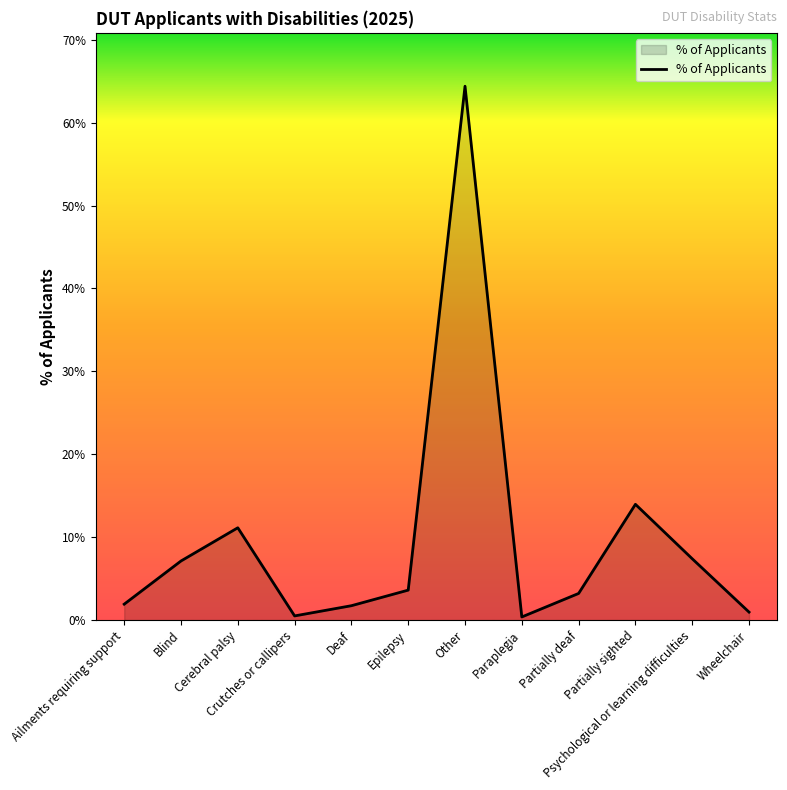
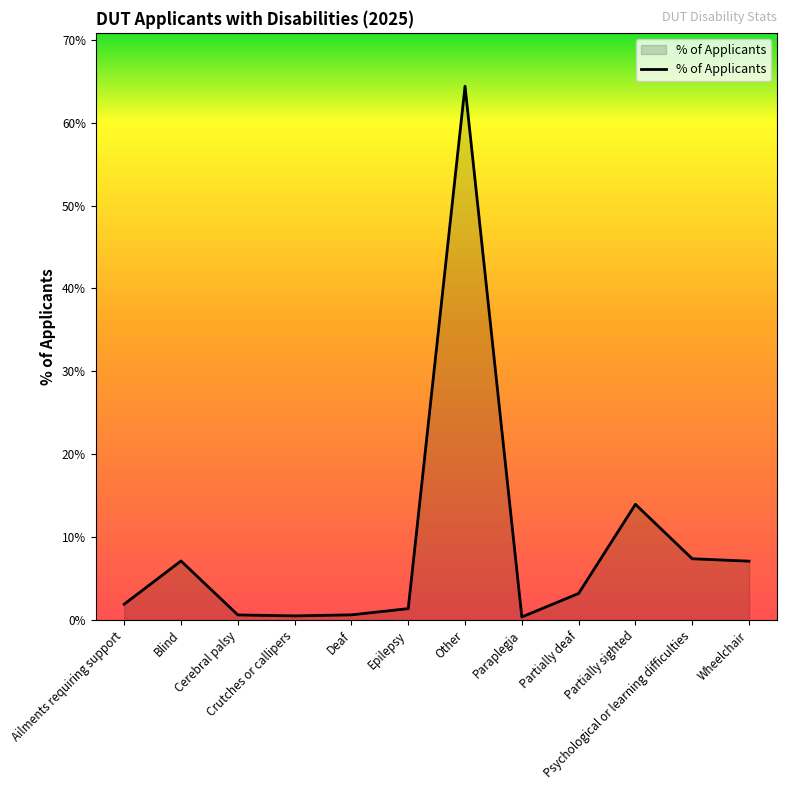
Cerebral palsy: 11% -> 1%
Deaf: 2% -> 1%
Epilepsy: 4% -> 1%
Wheelchair: 1% -> 7%
